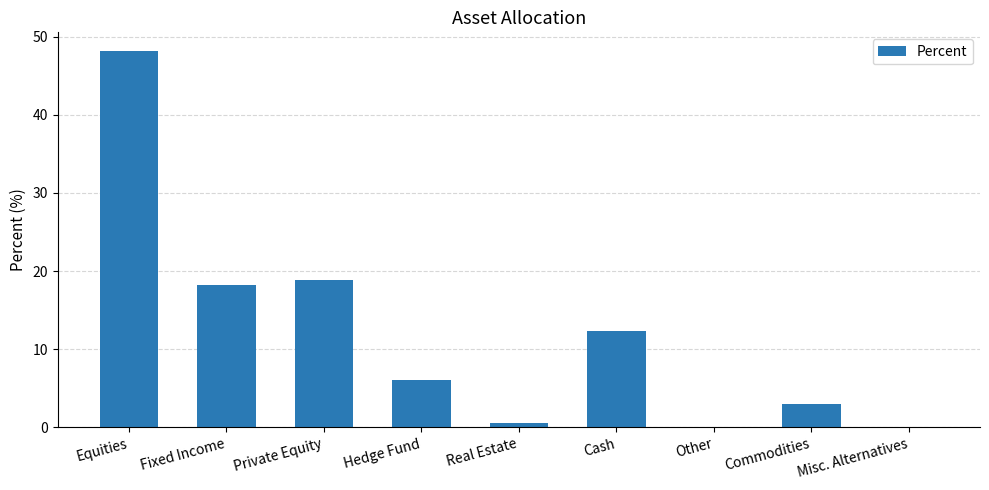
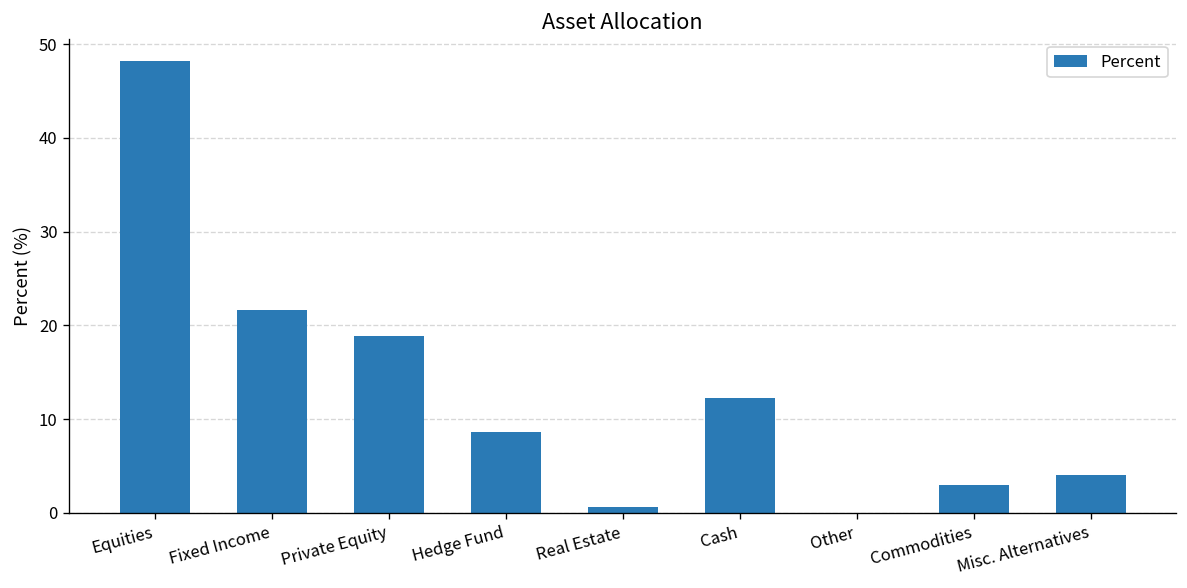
Fixed Income: 18 -> 22
Hedge Fund: 6 -> 9
Misc. Alternatives: 0 -> 4
